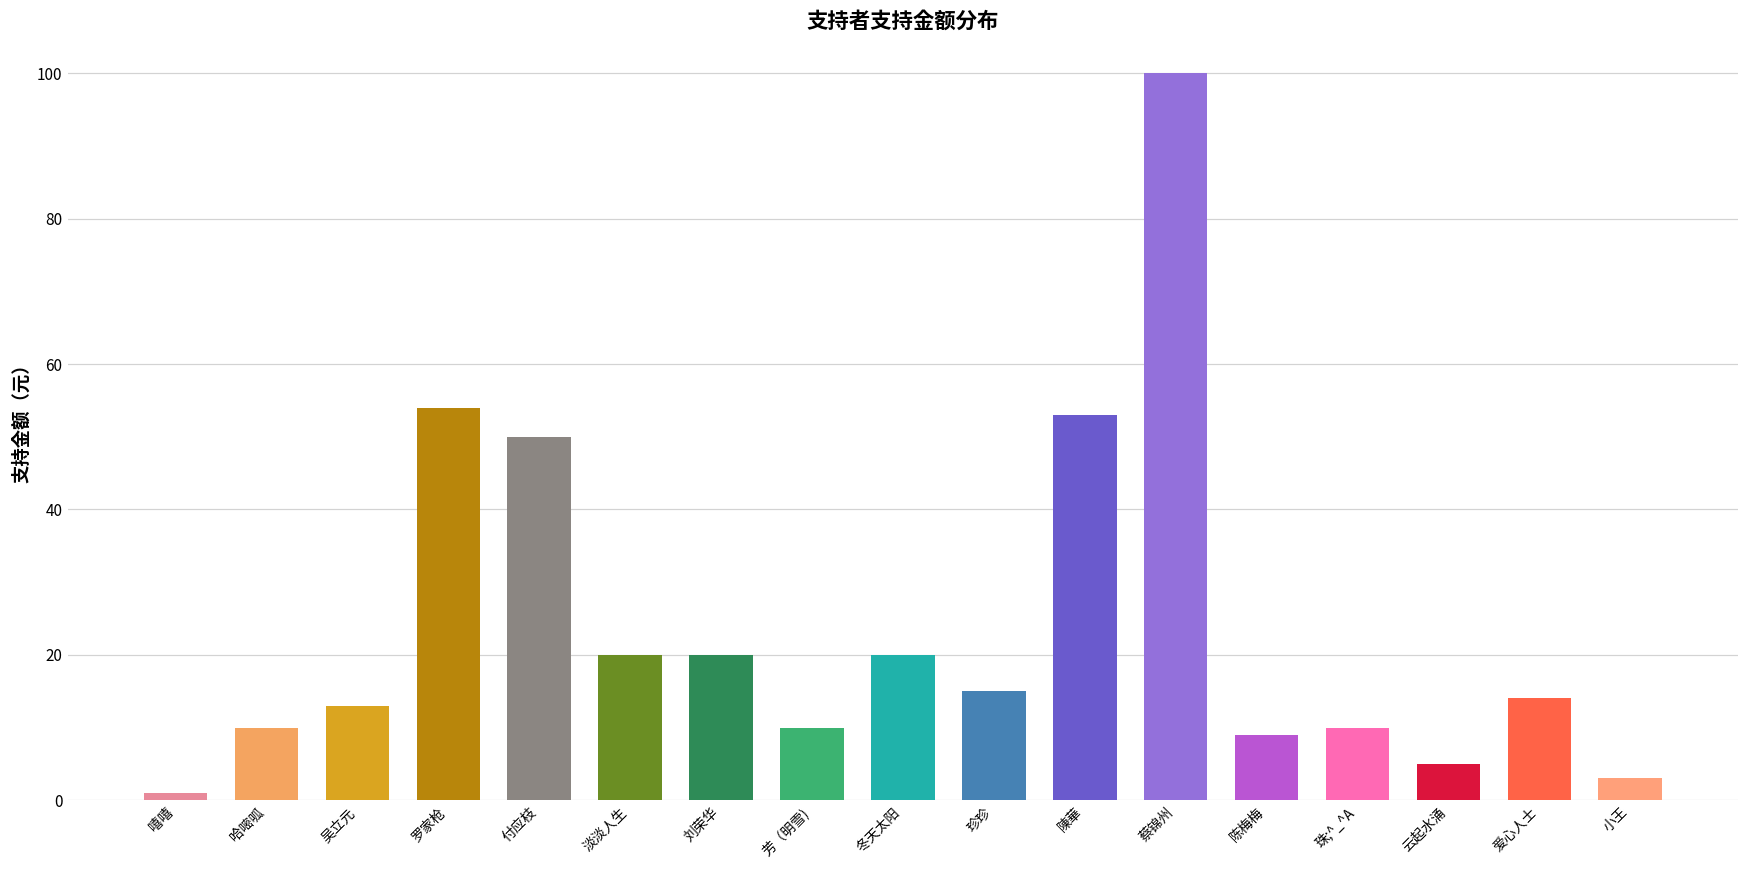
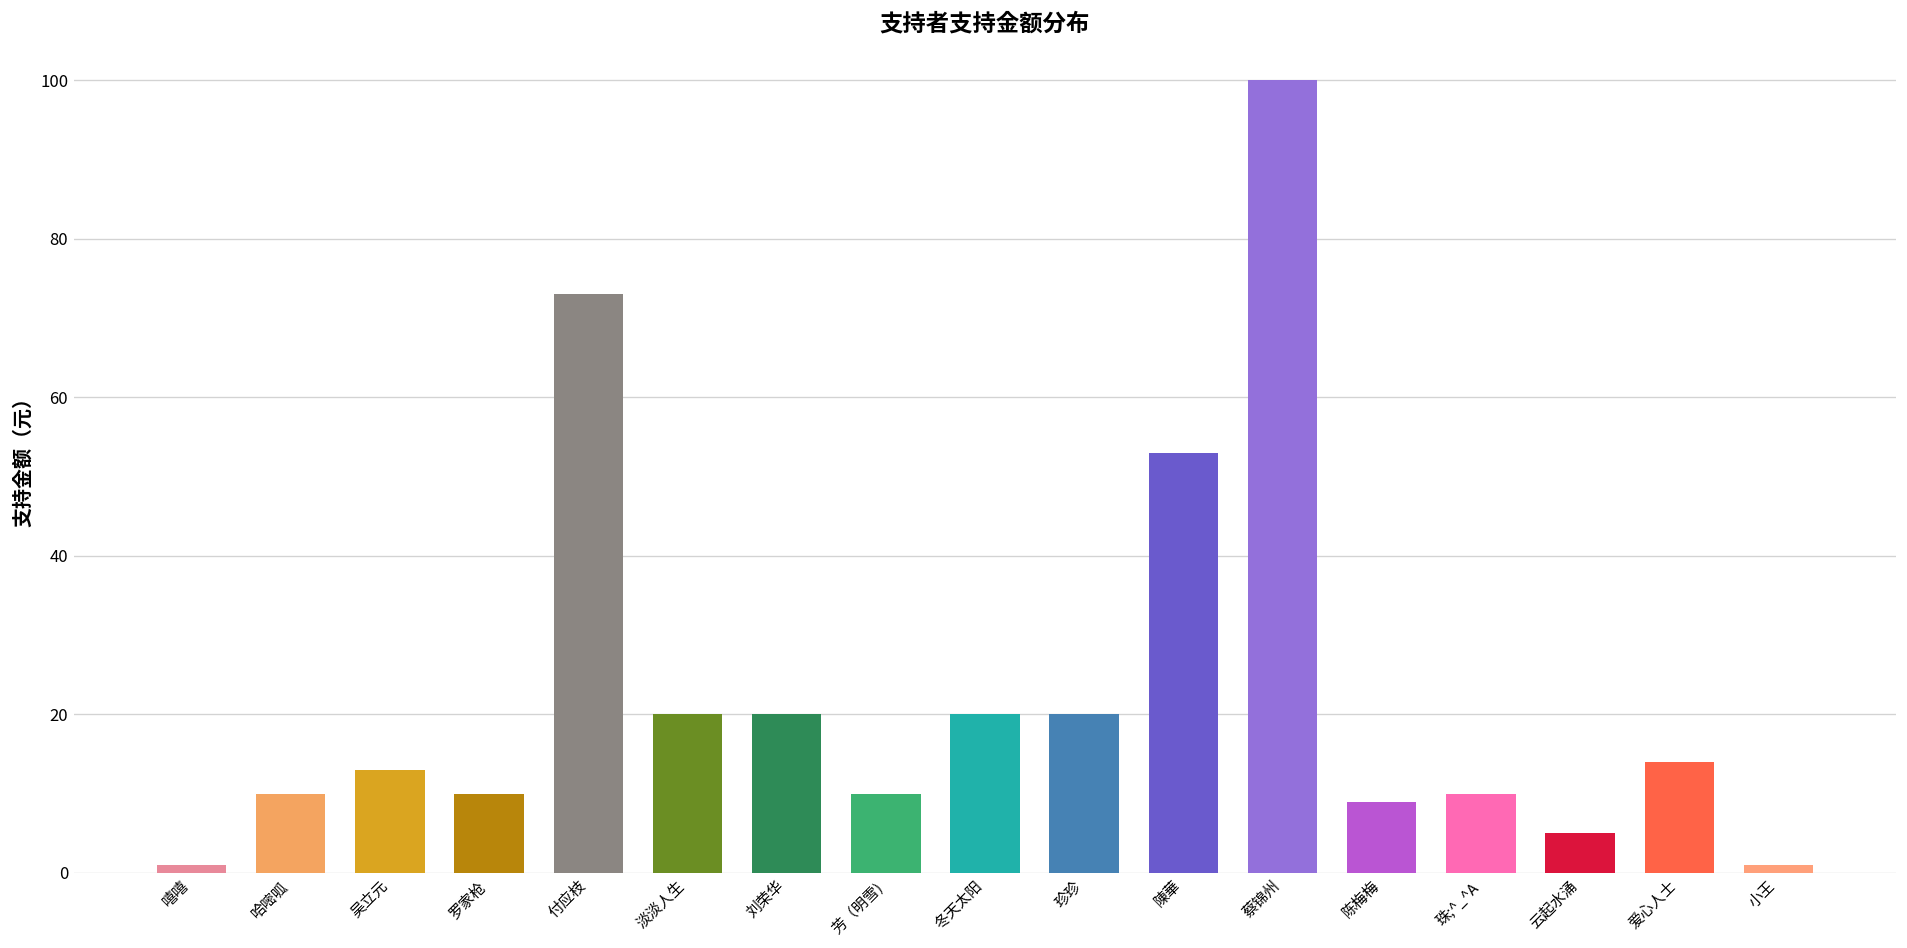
罗家枪: 54 -> 10
付应枝: 50 -> 73
珍珍: 15 -> 20
小王: 3 -> 1
